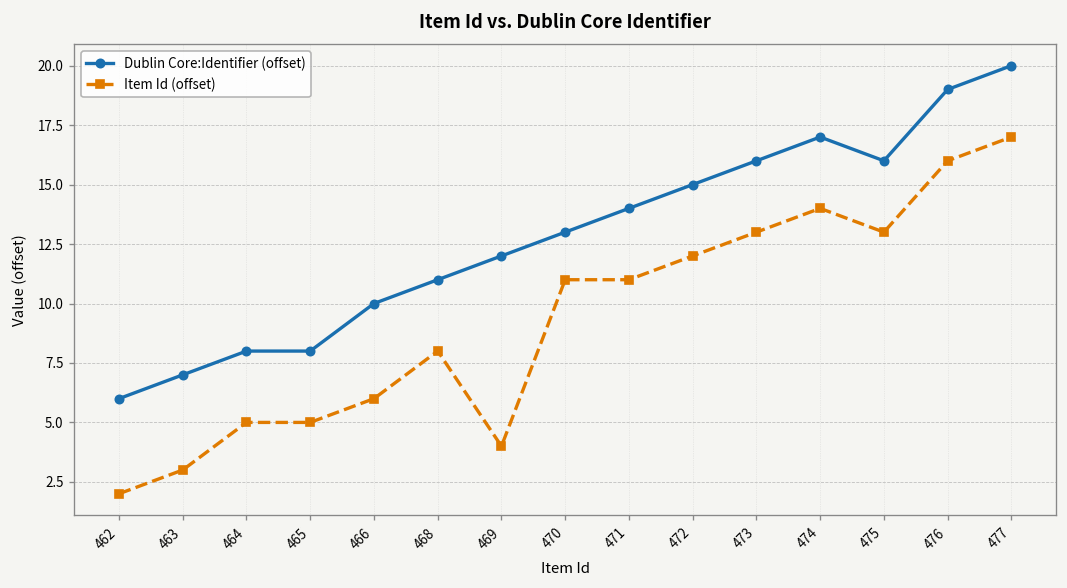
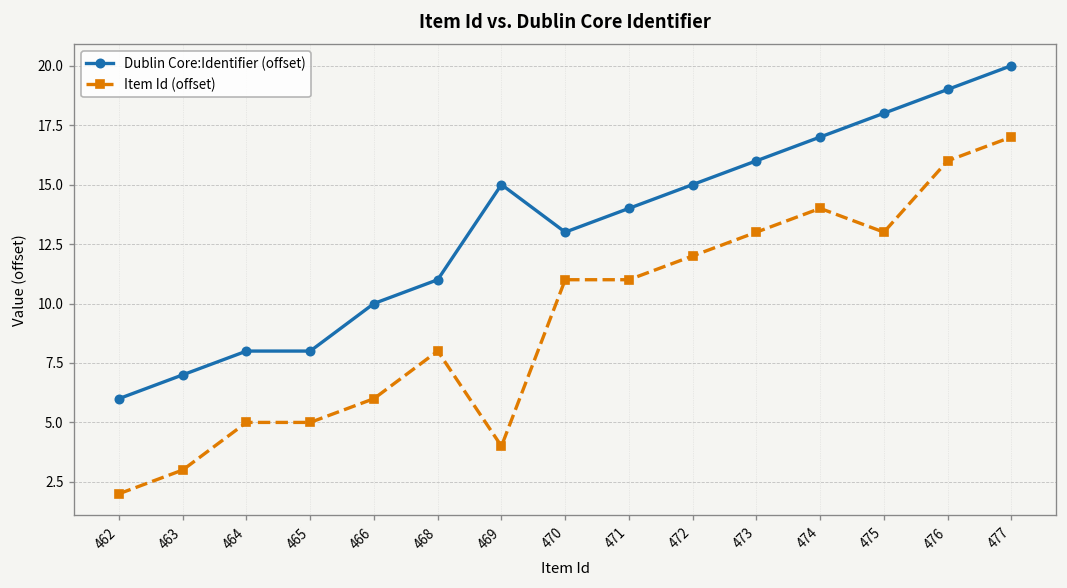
Dublin Core:Identifier (offset), 469: 12.0 -> 15.0
Dublin Core:Identifier (offset), 475: 16.0 -> 18.0
